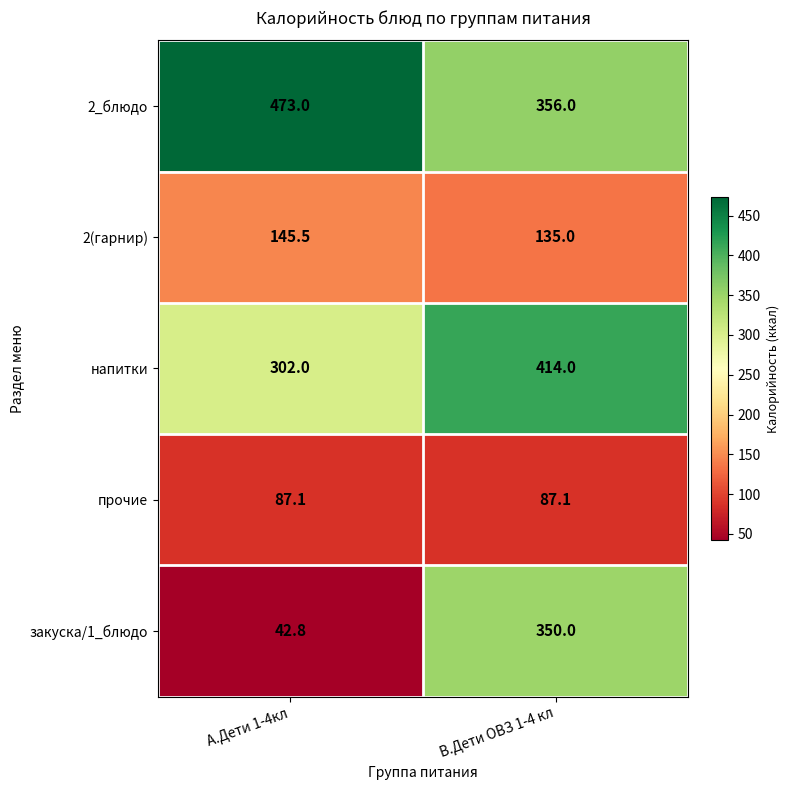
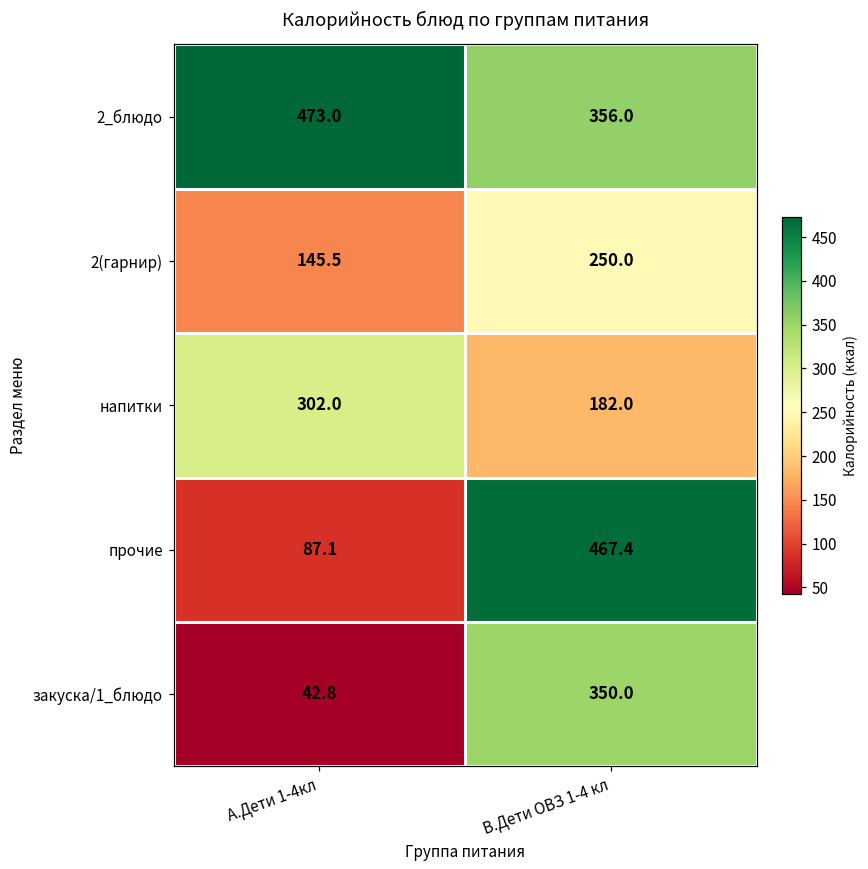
2(гарнир), В.Дети ОВЗ 1-4 кл: 135.0 -> 250.0
напитки, В.Дети ОВЗ 1-4 кл: 414.0 -> 182.0
прочие, В.Дети ОВЗ 1-4 кл: 87.1 -> 467.4
